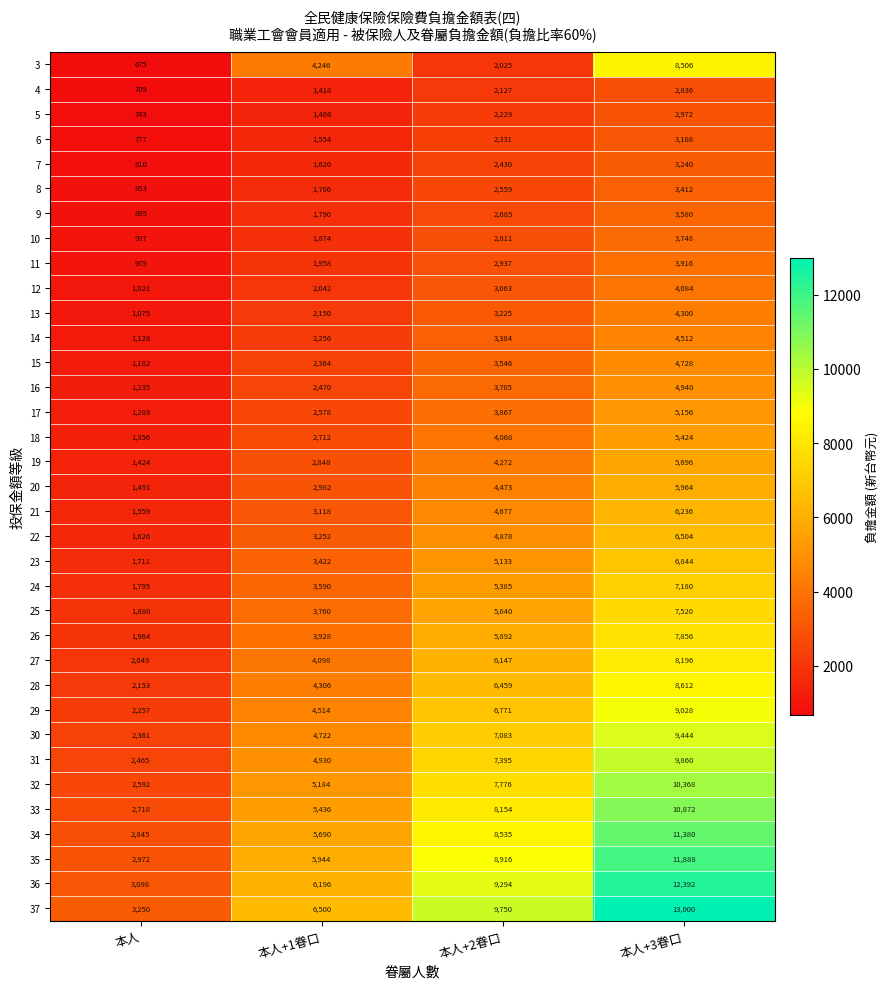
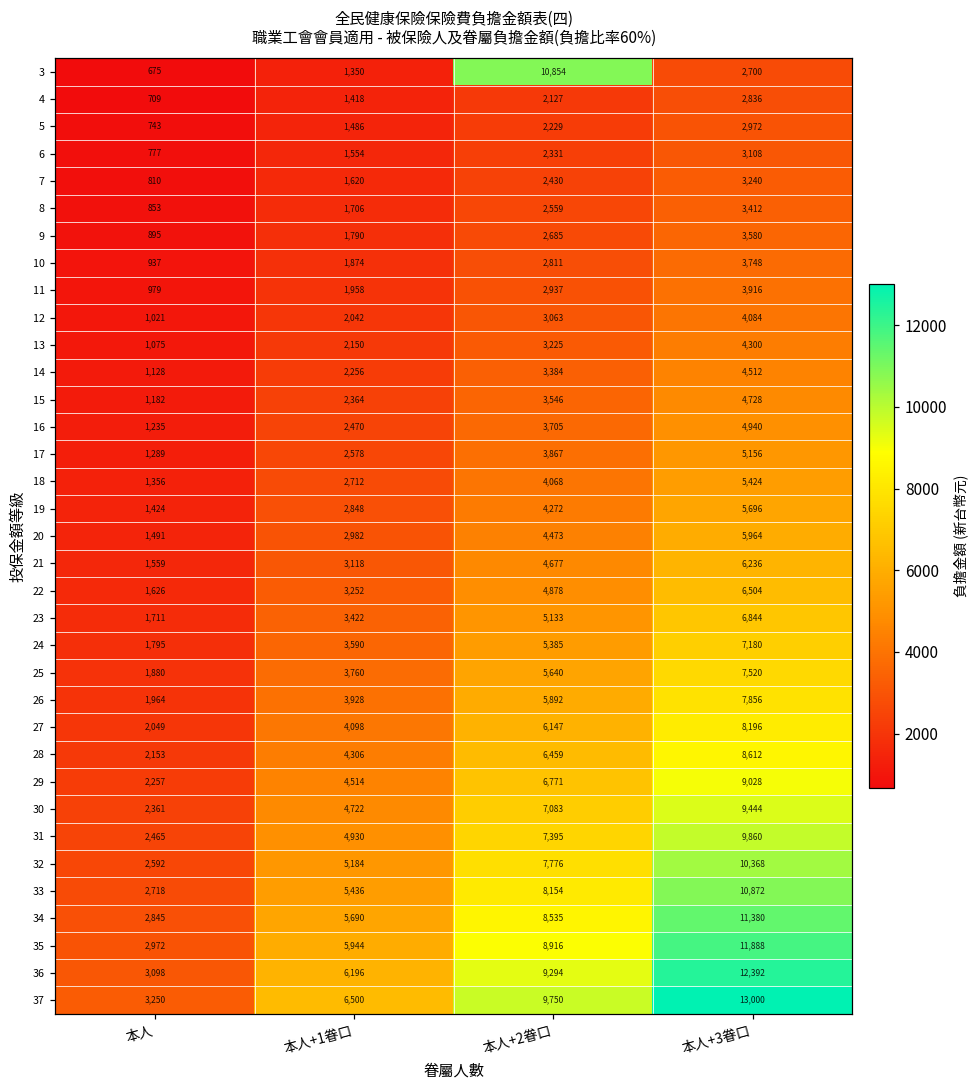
3, 本人+1眷口: 4,246 -> 1,350
3, 本人+2眷口: 2,025 -> 10,854
3, 本人+3眷口: 8,506 -> 2,700
